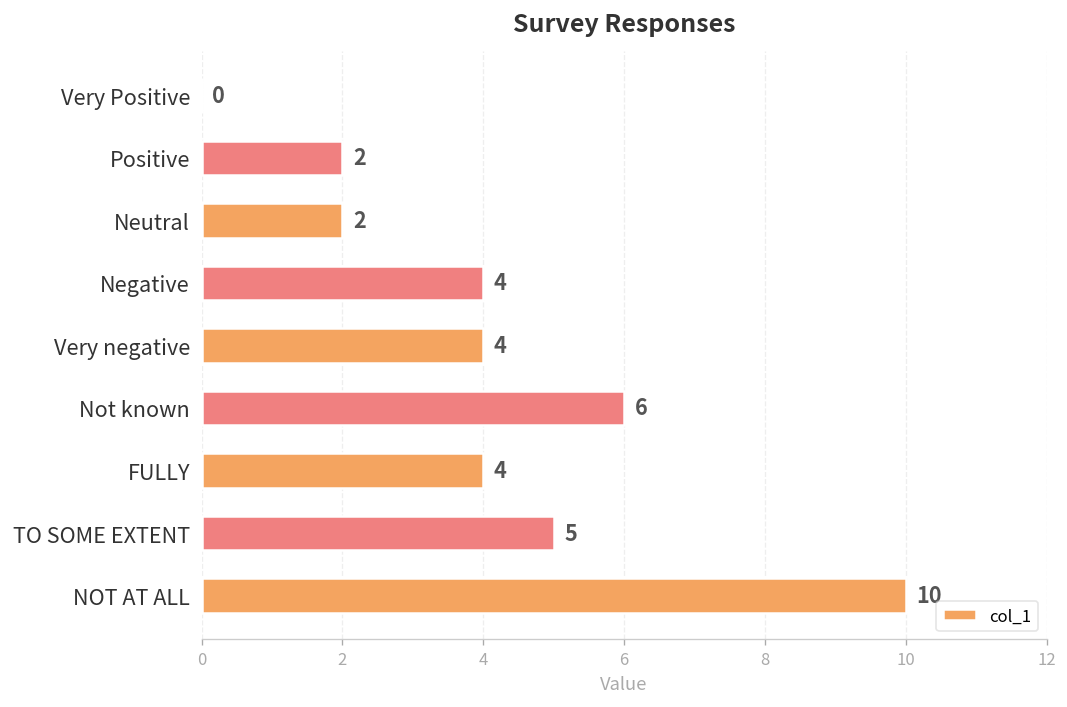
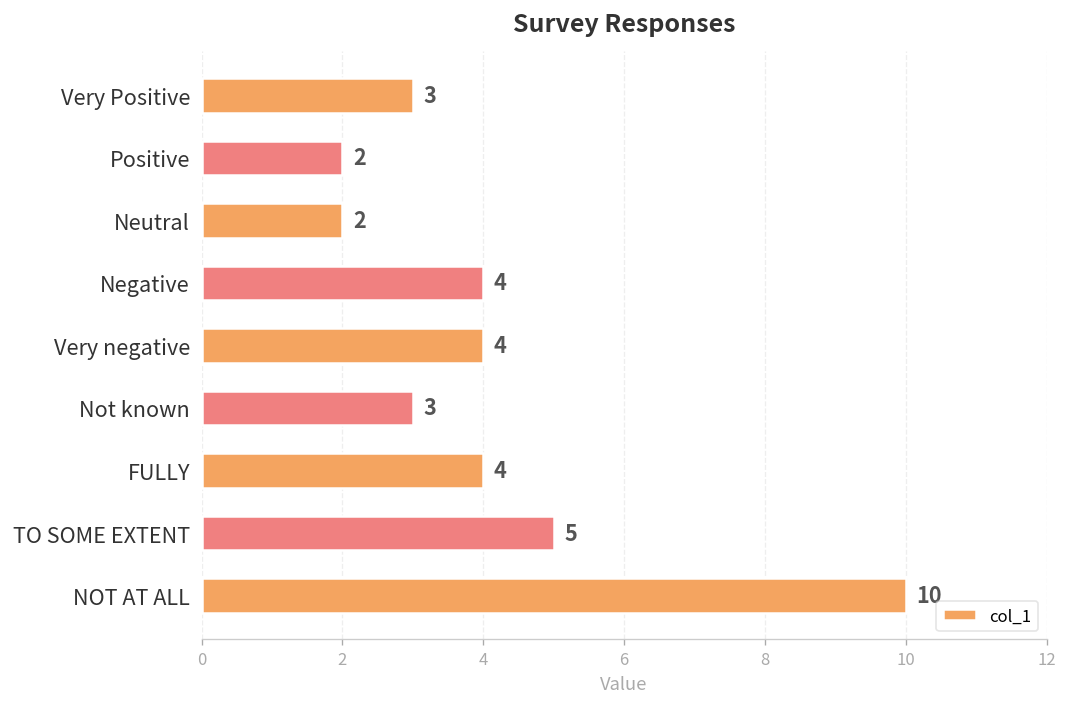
Very Positive: 0 -> 3
Not known: 6 -> 3
